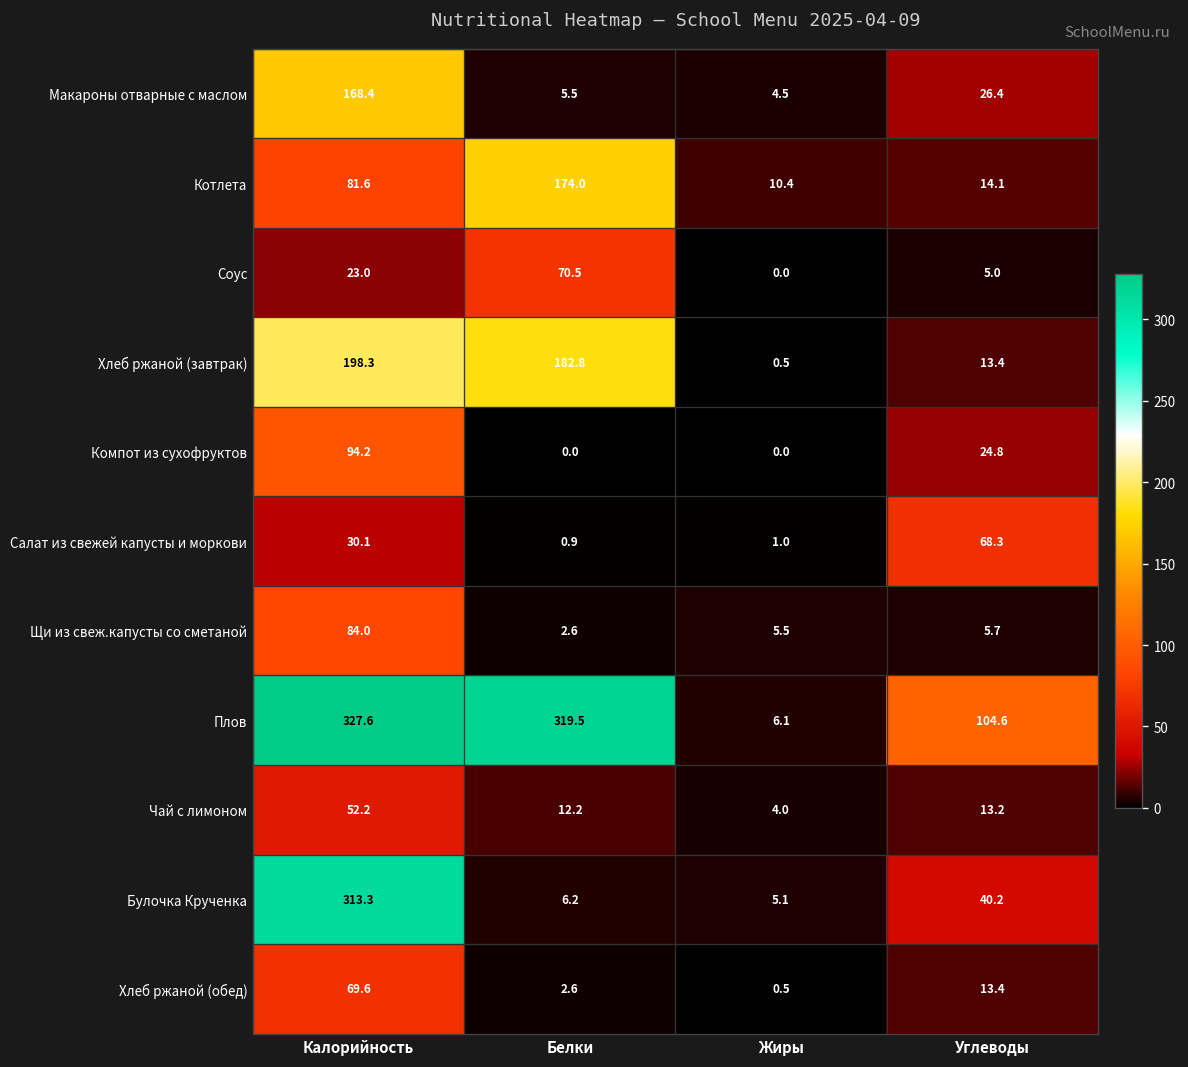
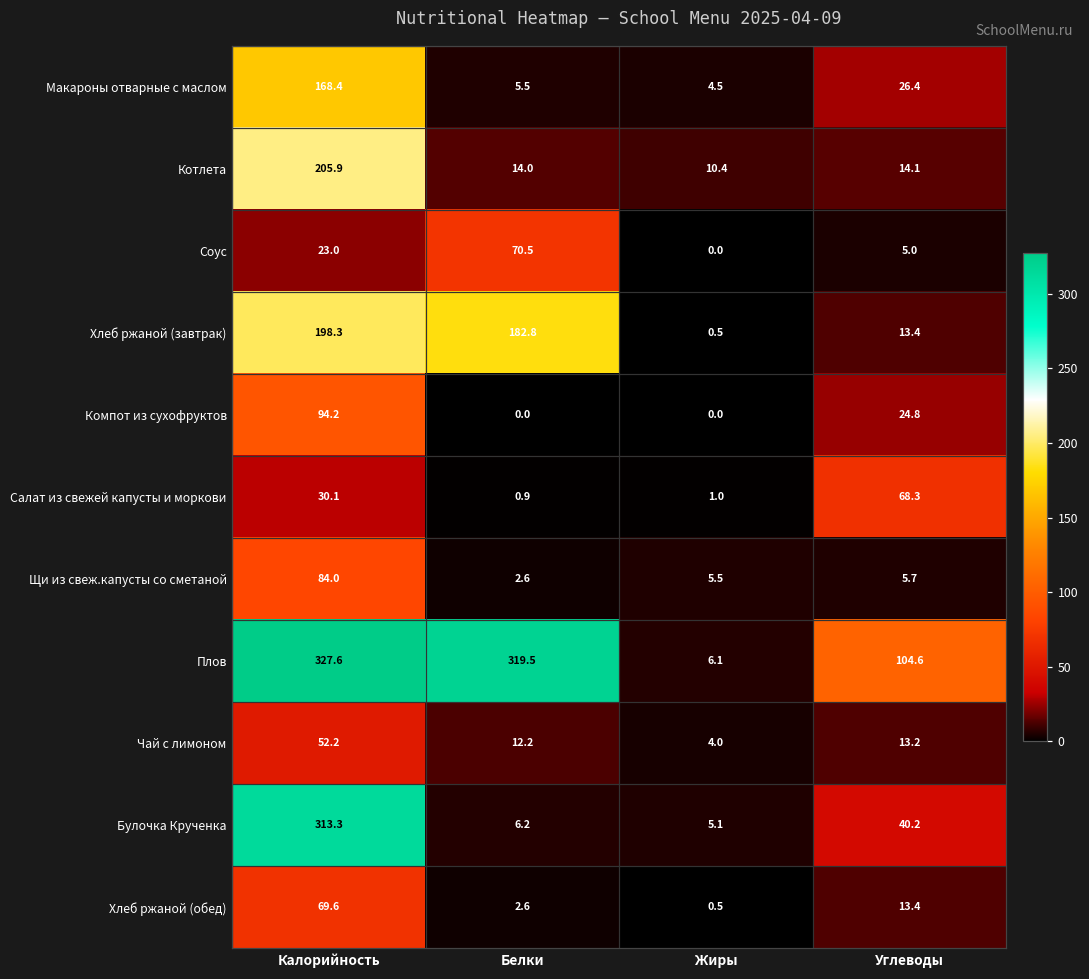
Котлета, Калорийность: 81.6 -> 205.9
Котлета, Белки: 174.0 -> 14.0
